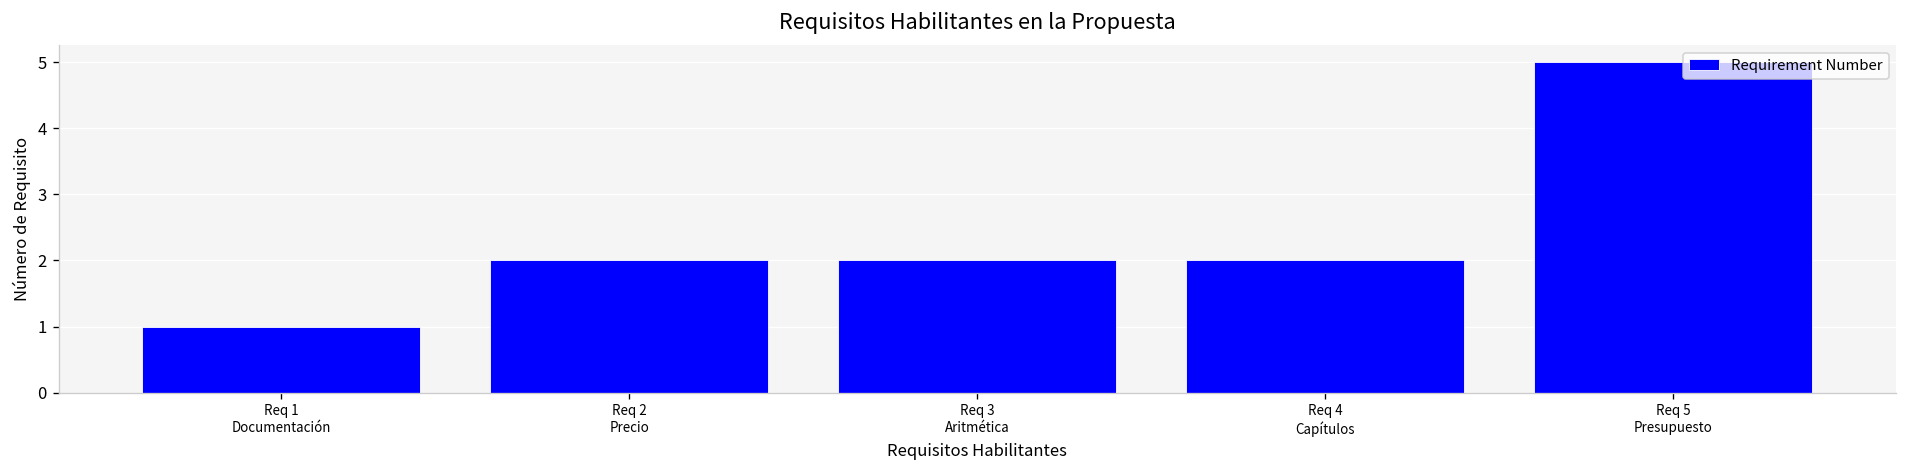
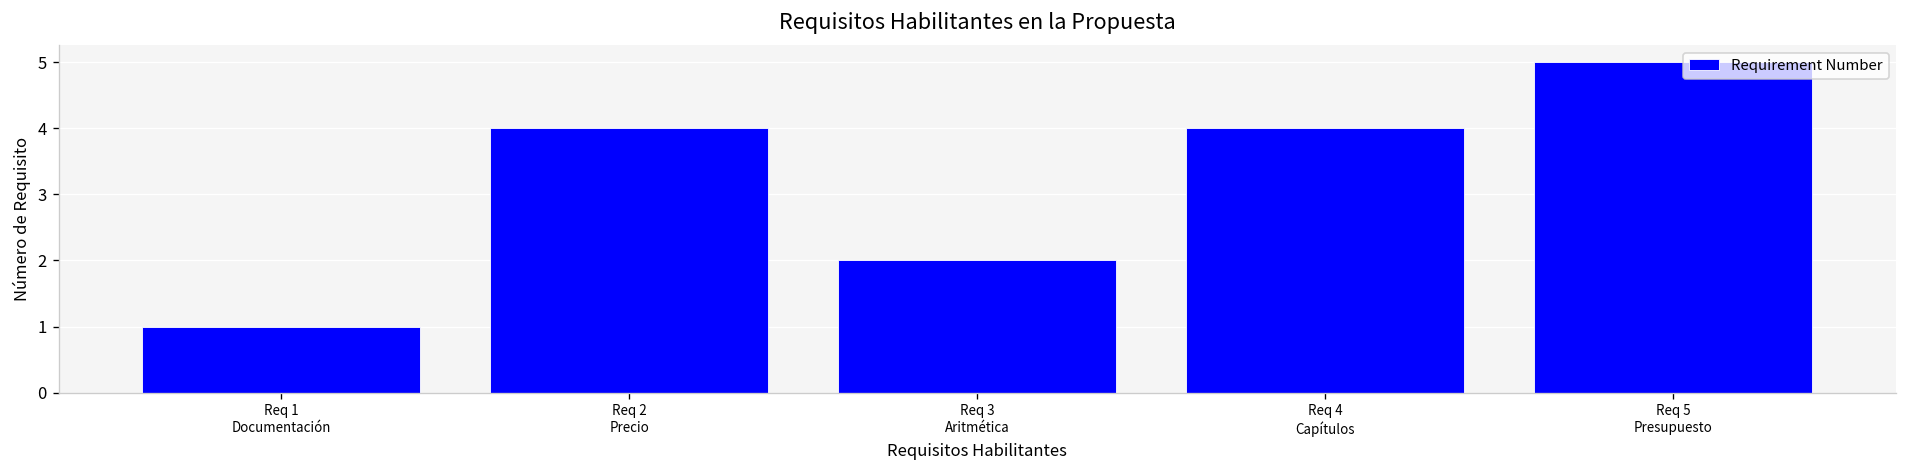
Req 2 Precio: 2 -> 4
Req 4 Capítulos: 2 -> 4
